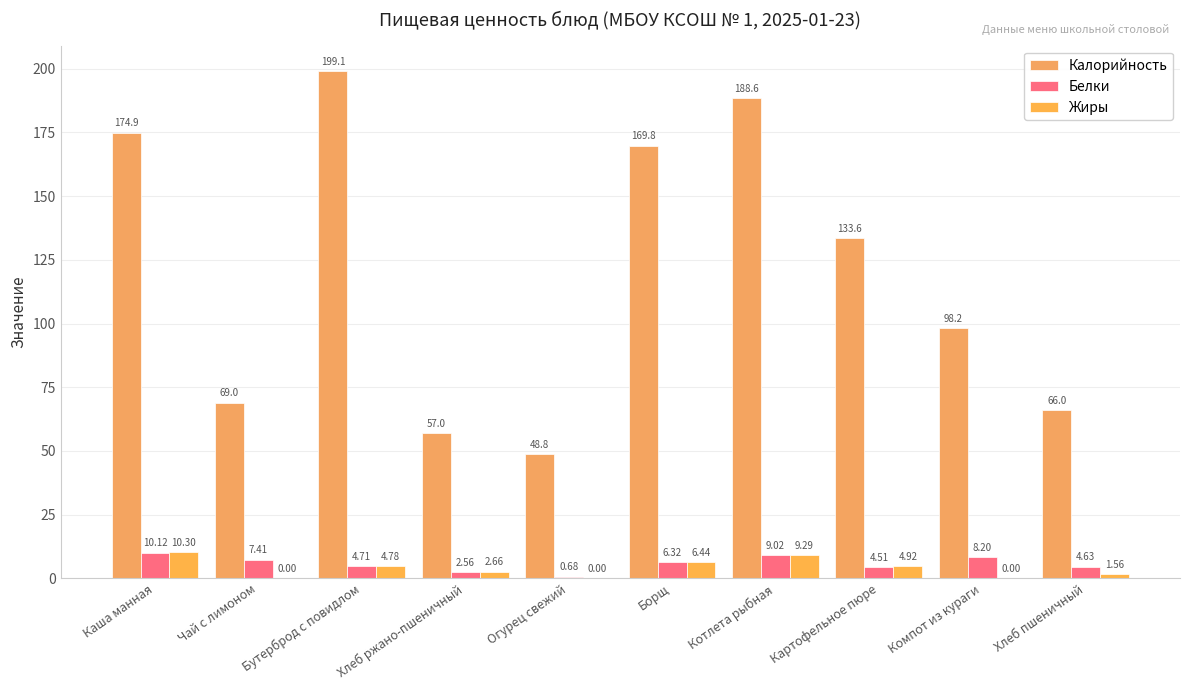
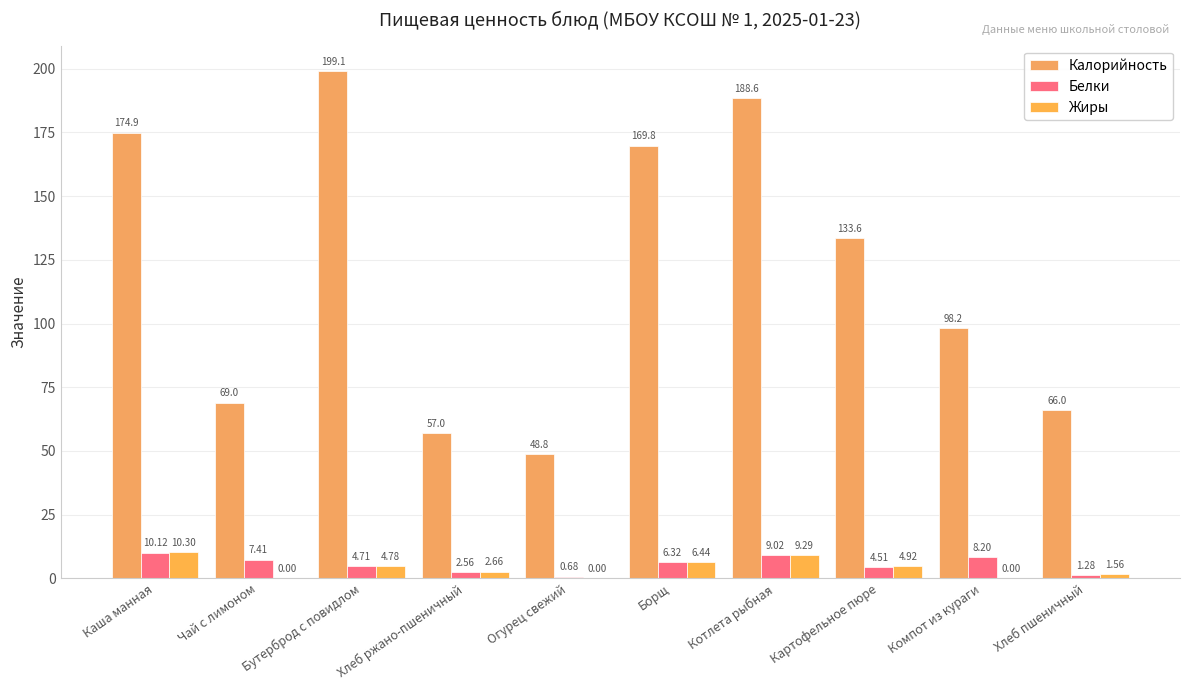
Белки, Хлеб пшеничный: 4.63 -> 1.28
